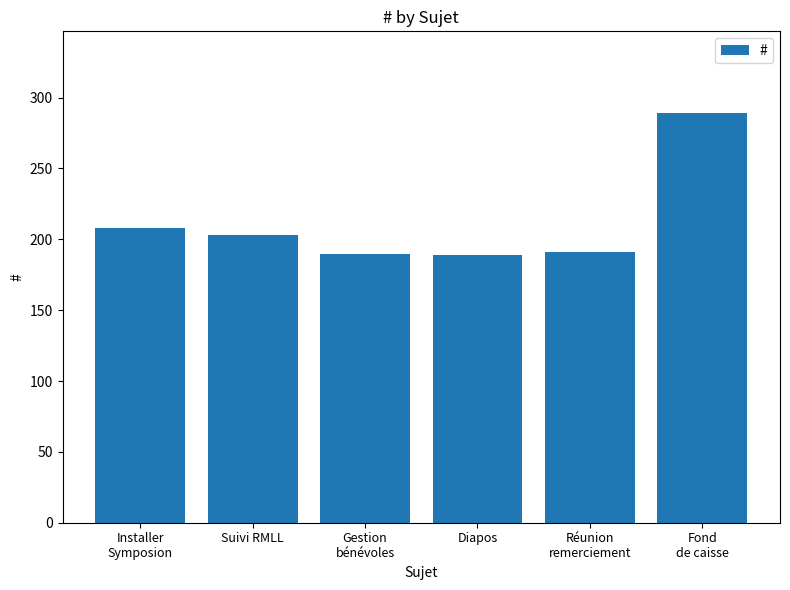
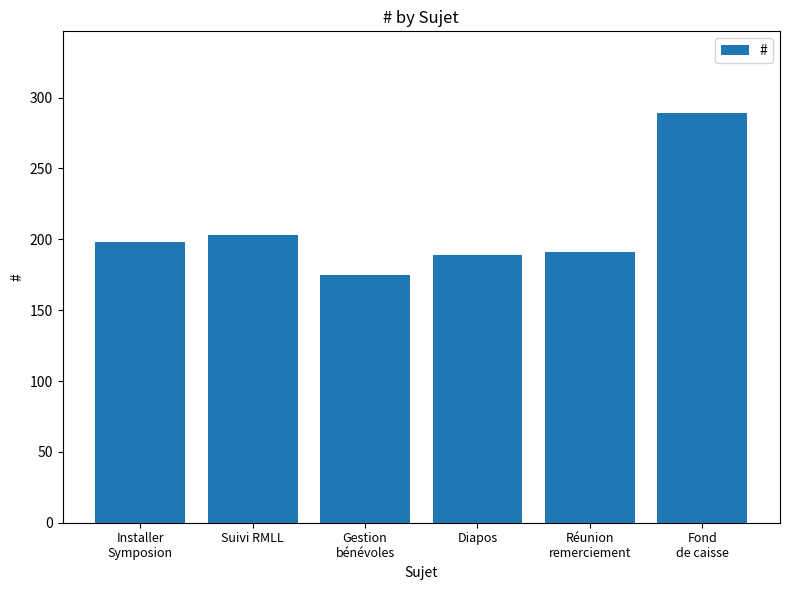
Installer Symposion: 208 -> 198
Gestion bénévoles: 190 -> 175
